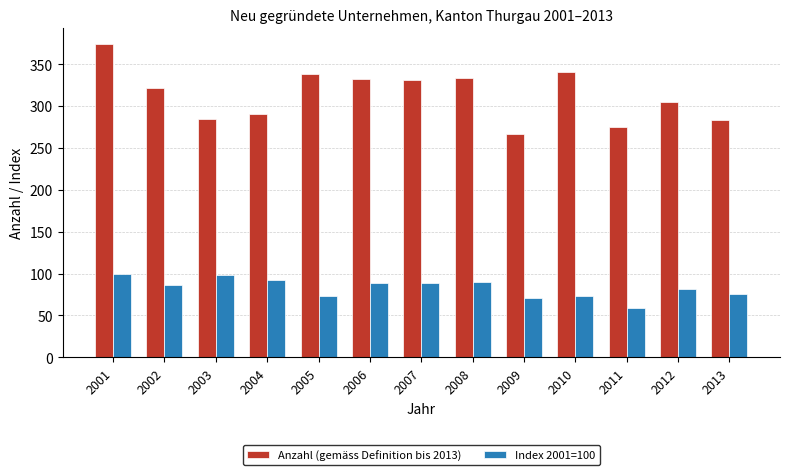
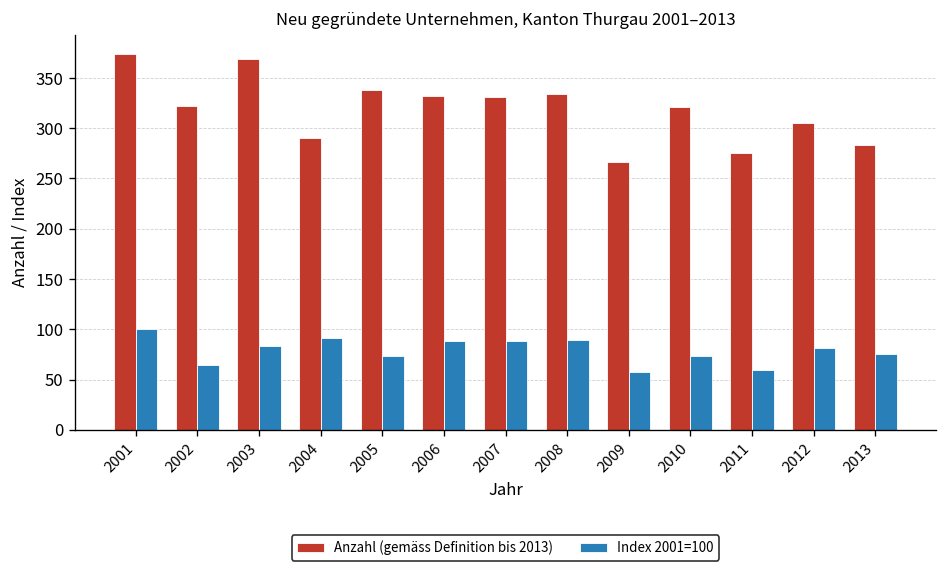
Index 2001=100, 2002: 90 -> 60
Anzahl (gemäss Definition bis 2013), 2003: 290 -> 370
Index 2001=100, 2003: 100 -> 80
Index 2001=100, 2009: 70 -> 60
Anzahl (gemäss Definition bis 2013), 2010: 340 -> 320
